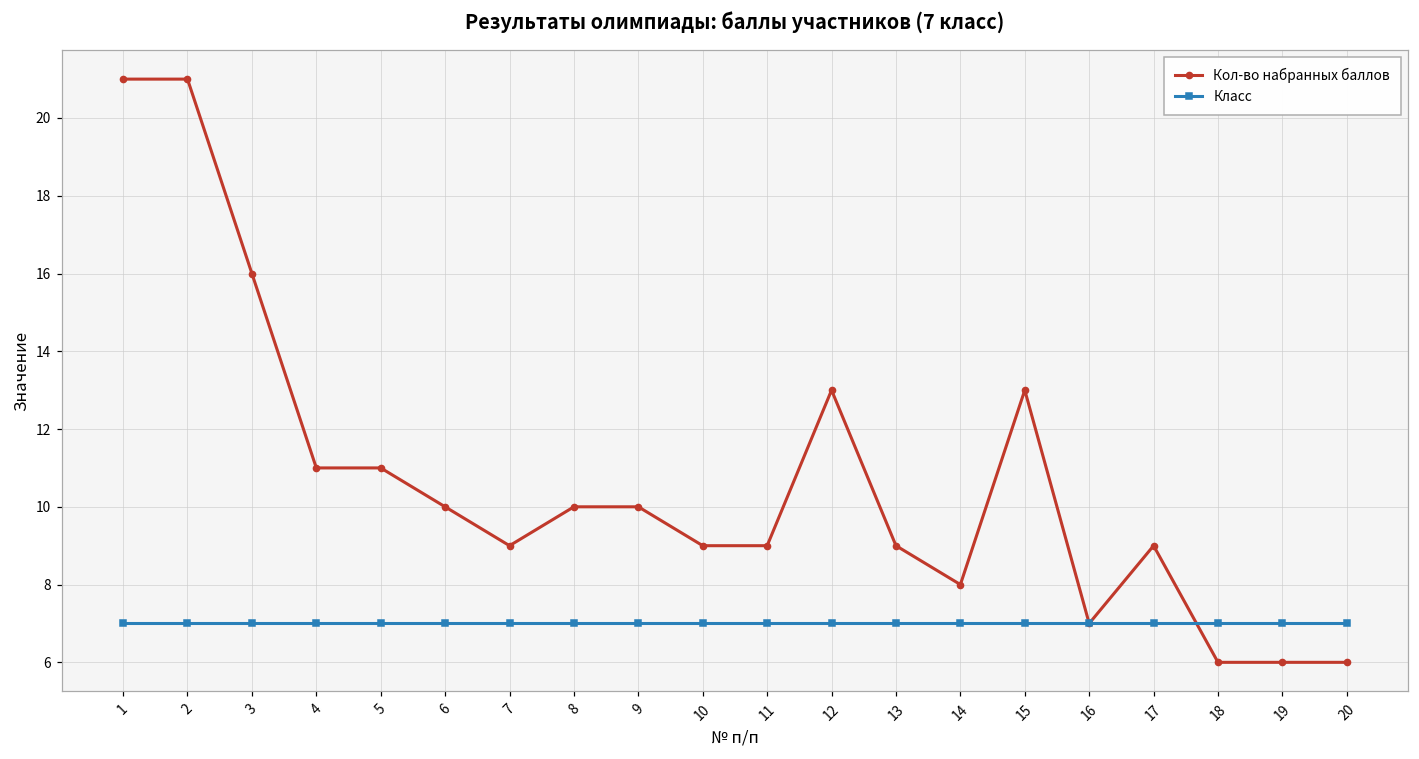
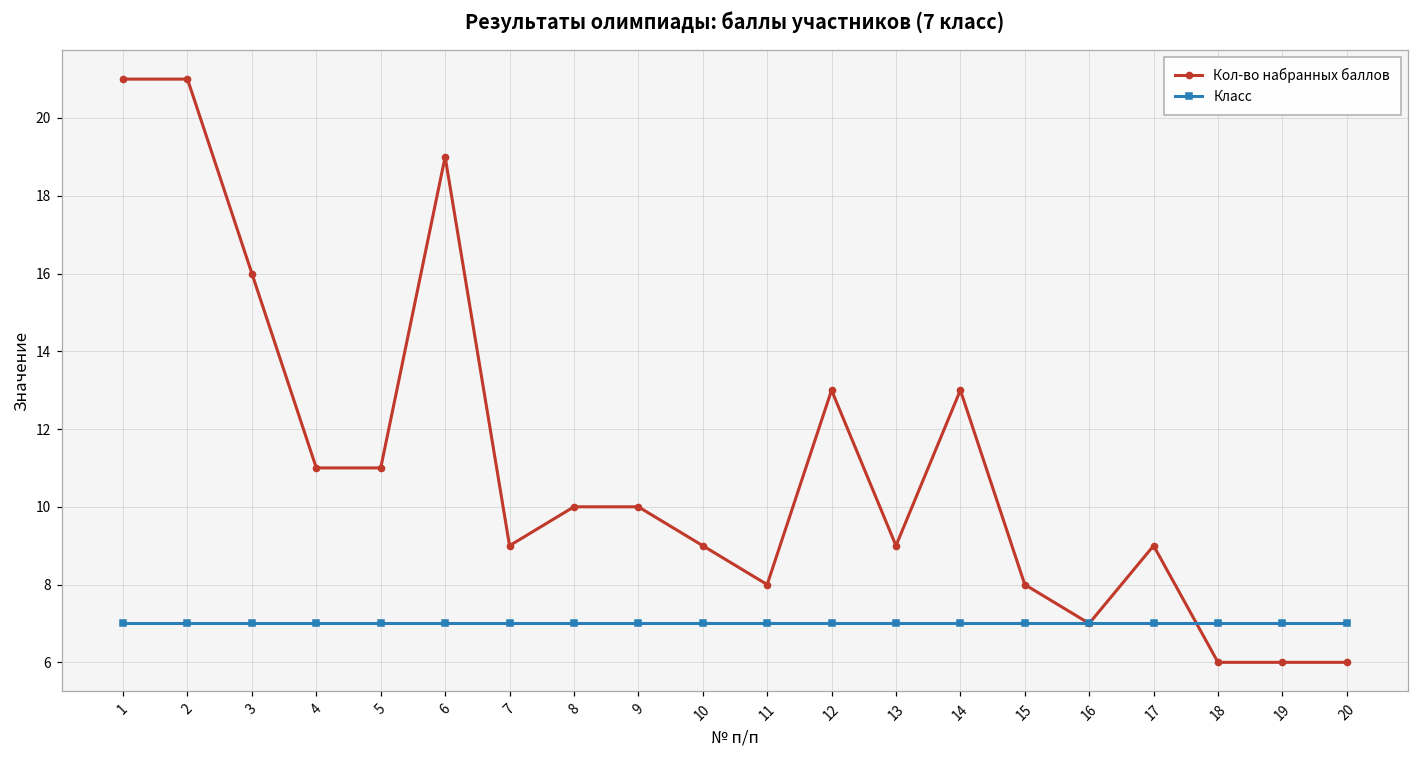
Кол-во набранных баллов, 6: 10 -> 19
Кол-во набранных баллов, 11: 9 -> 8
Кол-во набранных баллов, 14: 8 -> 13
Кол-во набранных баллов, 15: 13 -> 8
